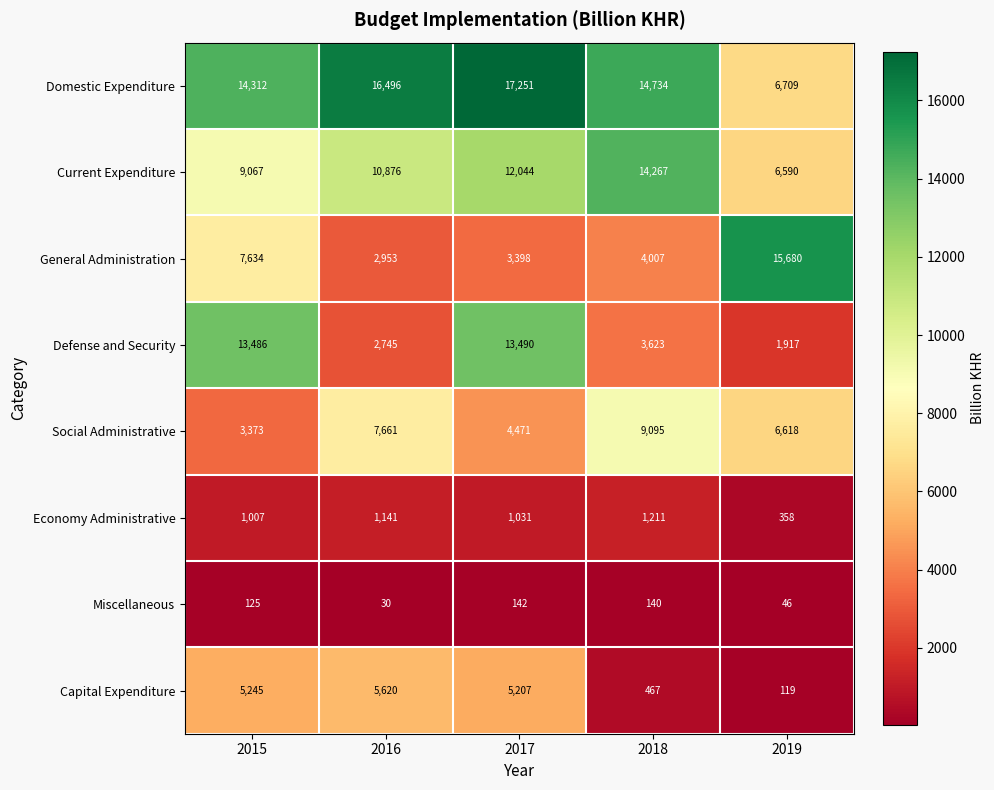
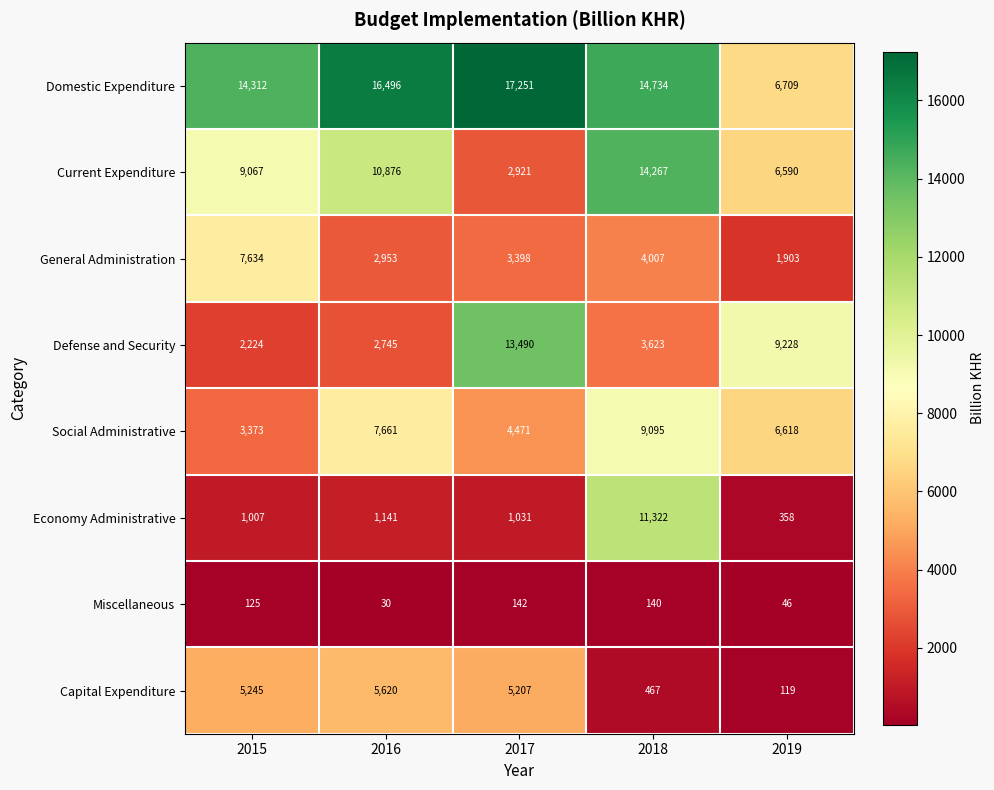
Current Expenditure, 2017: 12,044 -> 2,921
General Administration, 2019: 15,680 -> 1,903
Defense and Security, 2015: 13,486 -> 2,224
Defense and Security, 2019: 1,917 -> 9,228
Economy Administrative, 2018: 1,211 -> 11,322
